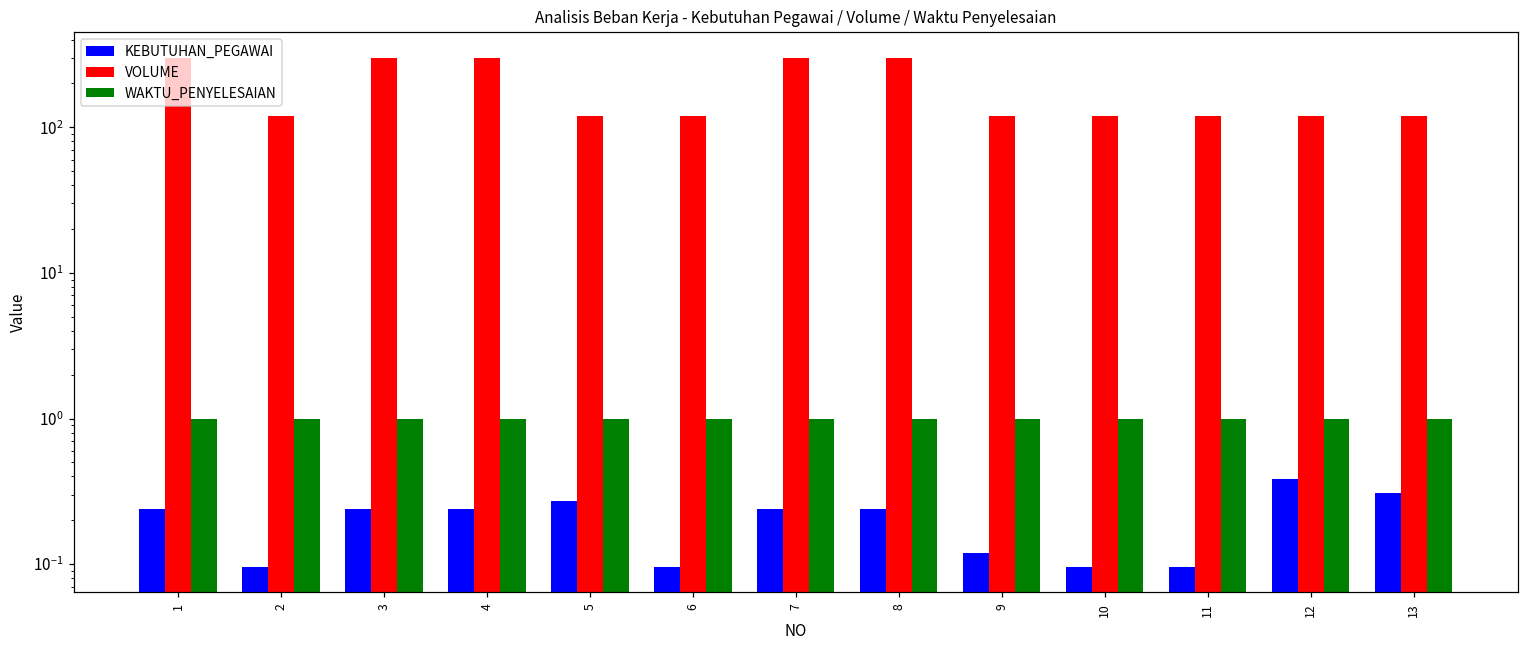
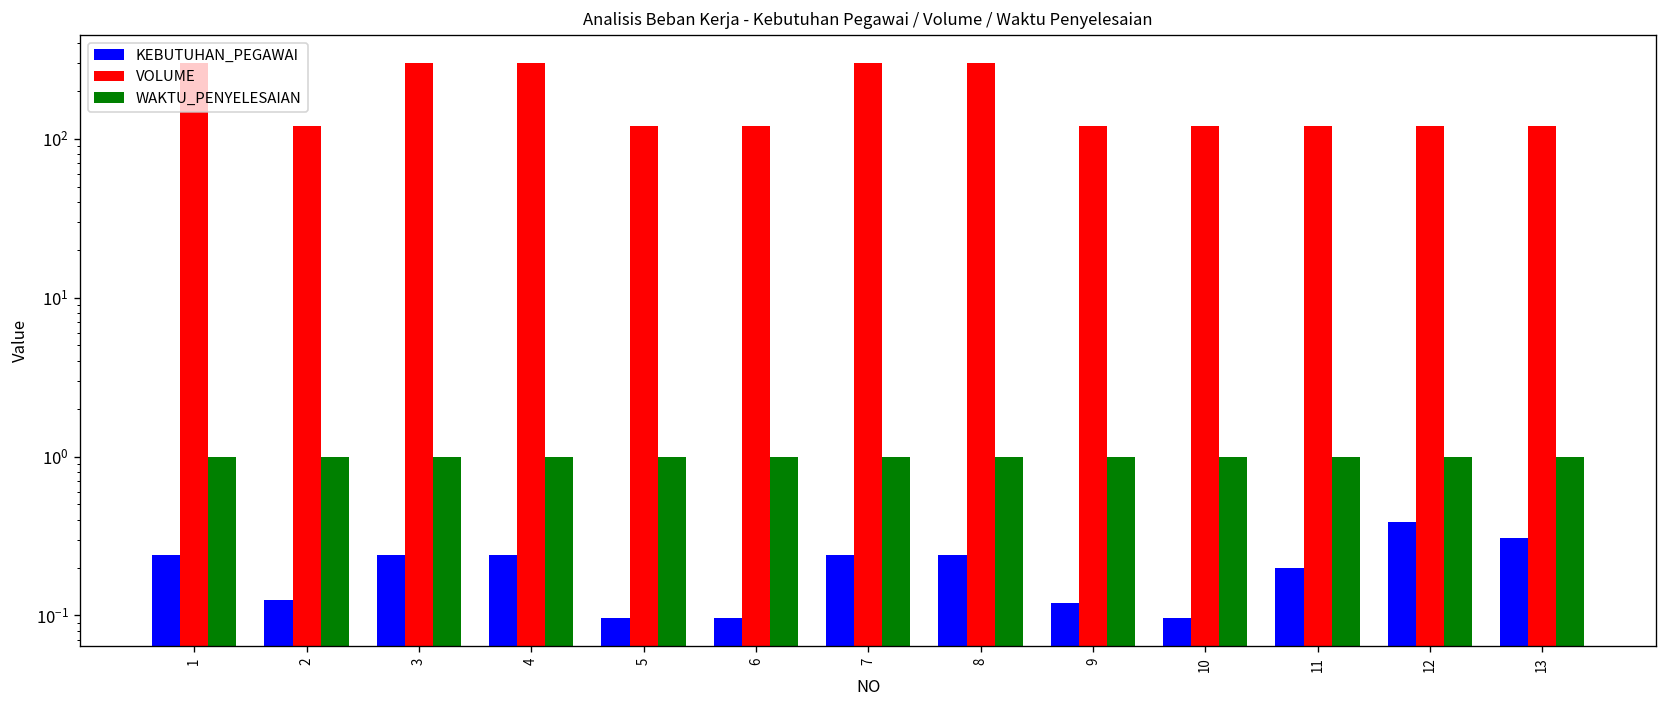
KEBUTUHAN_PEGAWAI, 2: 0.10 -> 0.13
KEBUTUHAN_PEGAWAI, 5: 0.27 -> 0.10
KEBUTUHAN_PEGAWAI, 11: 0.10 -> 0.20
